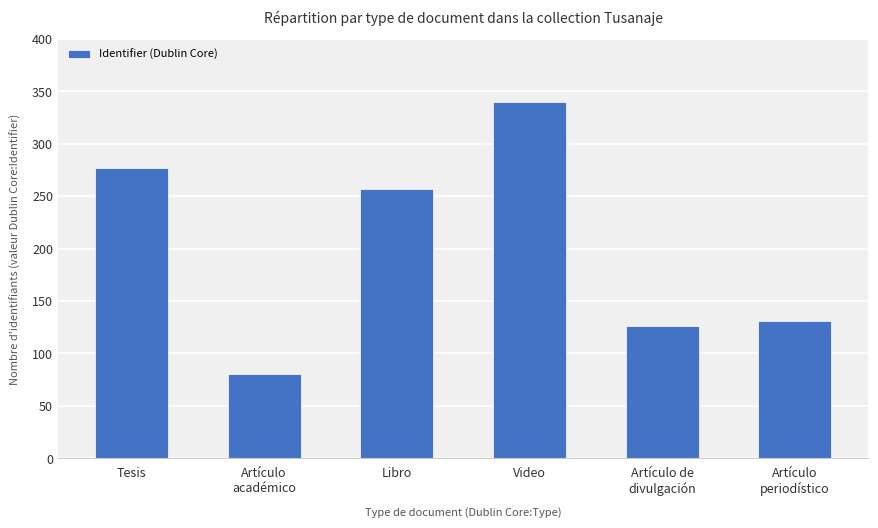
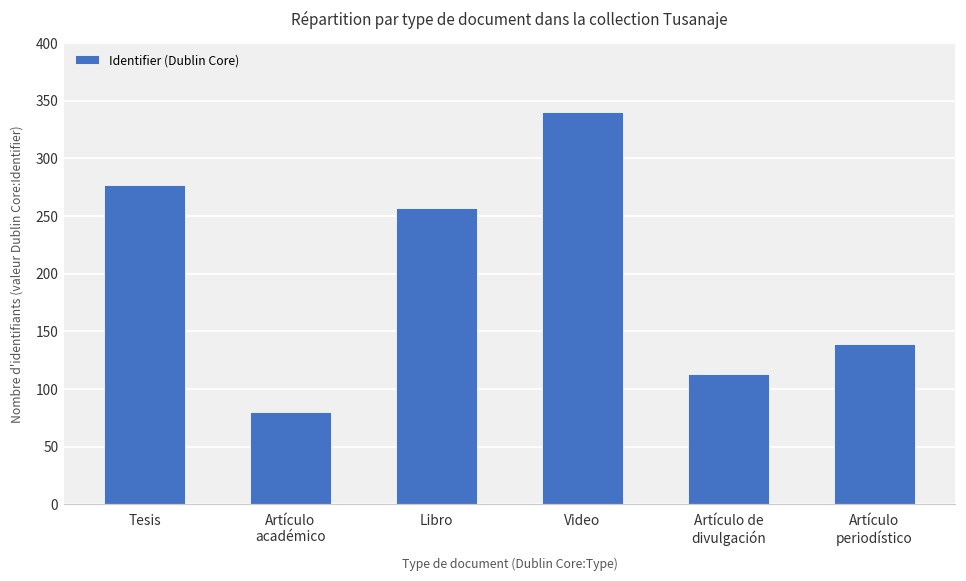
Artículo de divulgación: 126 -> 113
Artículo periodístico: 131 -> 139
